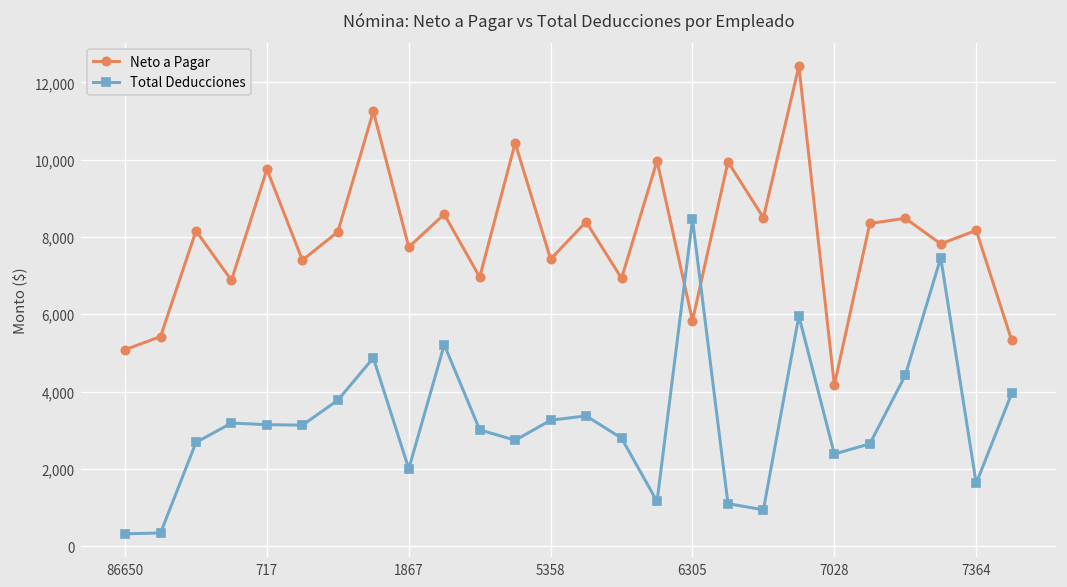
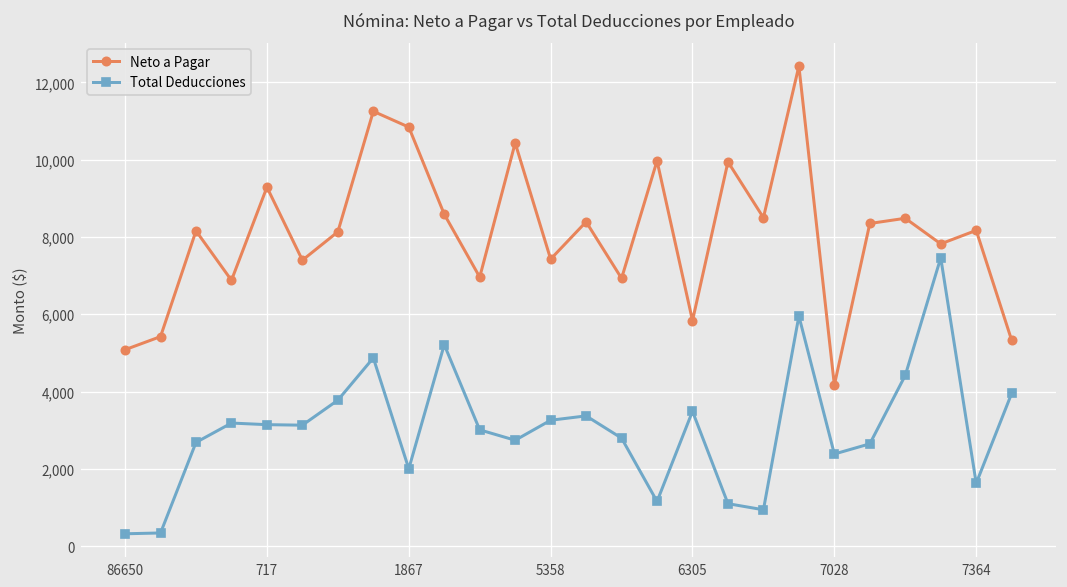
Neto a Pagar, 717: 9,800 -> 9,300
Neto a Pagar, 1867: 7,700 -> 10,800
Total Deducciones, 6305: 8,500 -> 3,500
